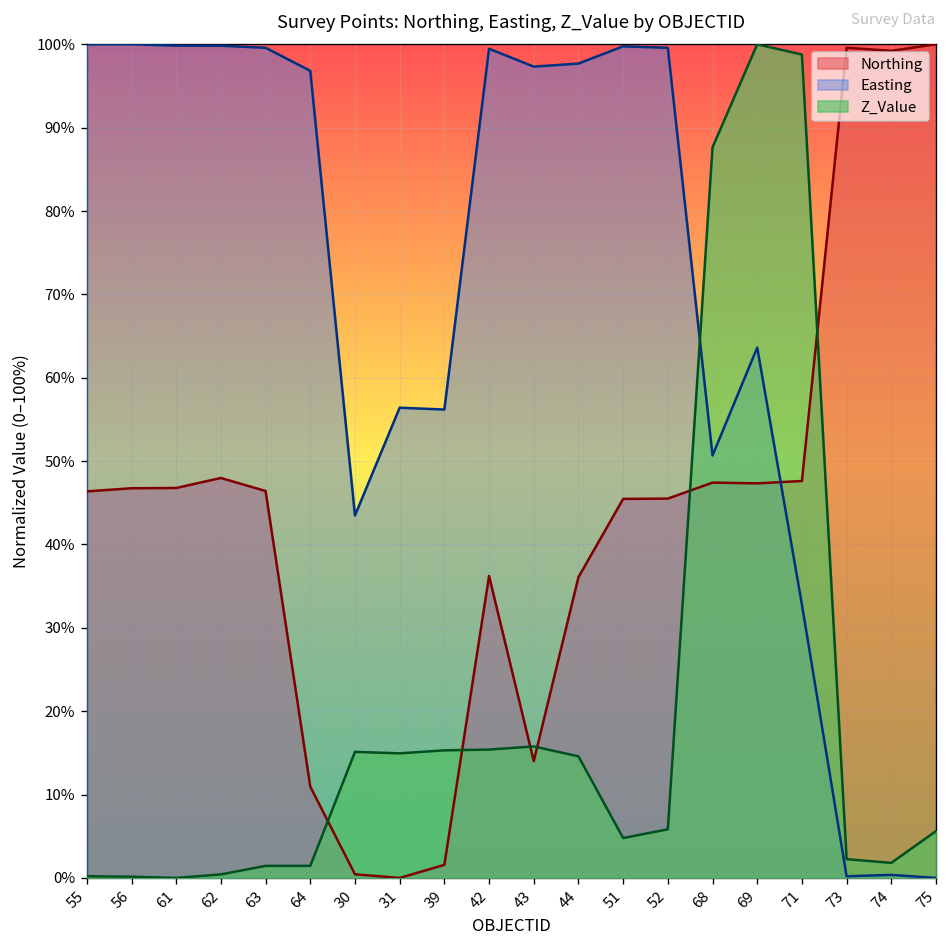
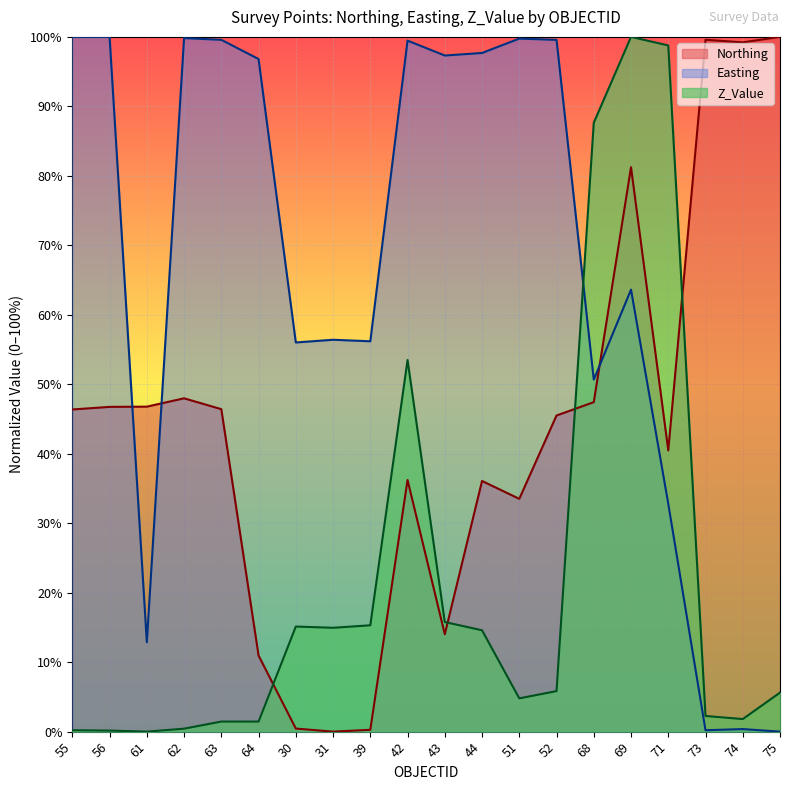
Easting, 61: 100% -> 13%
Easting, 30: 43% -> 56%
Northing, 39: 2% -> 0%
Z_Value, 42: 15% -> 53%
Northing, 51: 45% -> 34%
Northing, 69: 47% -> 81%
Northing, 71: 48% -> 40%
